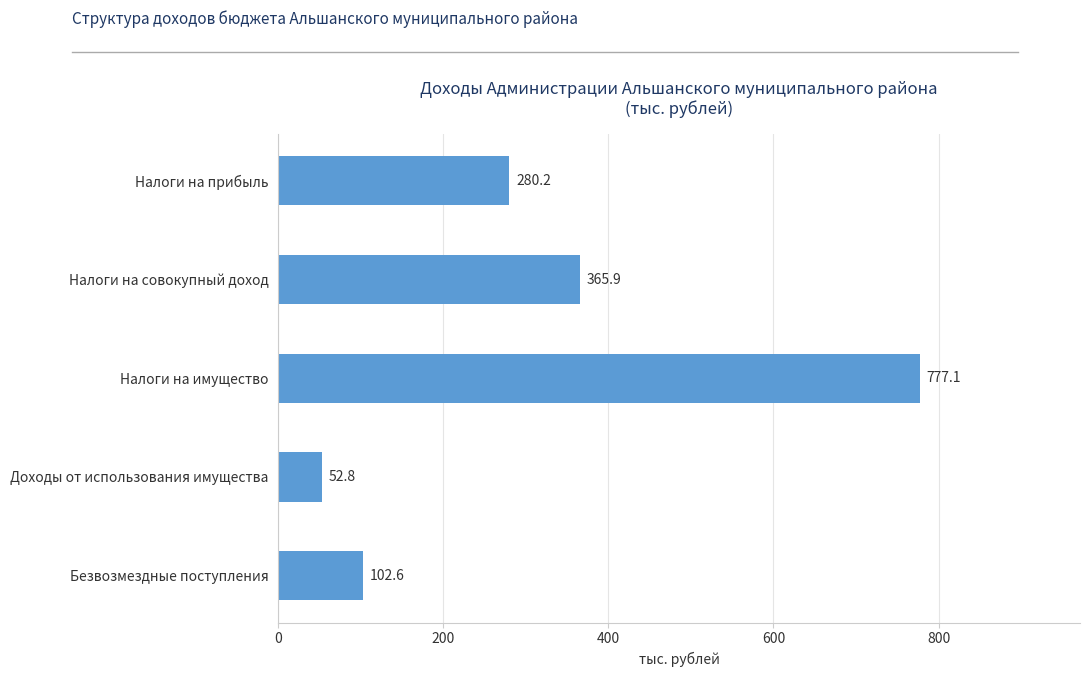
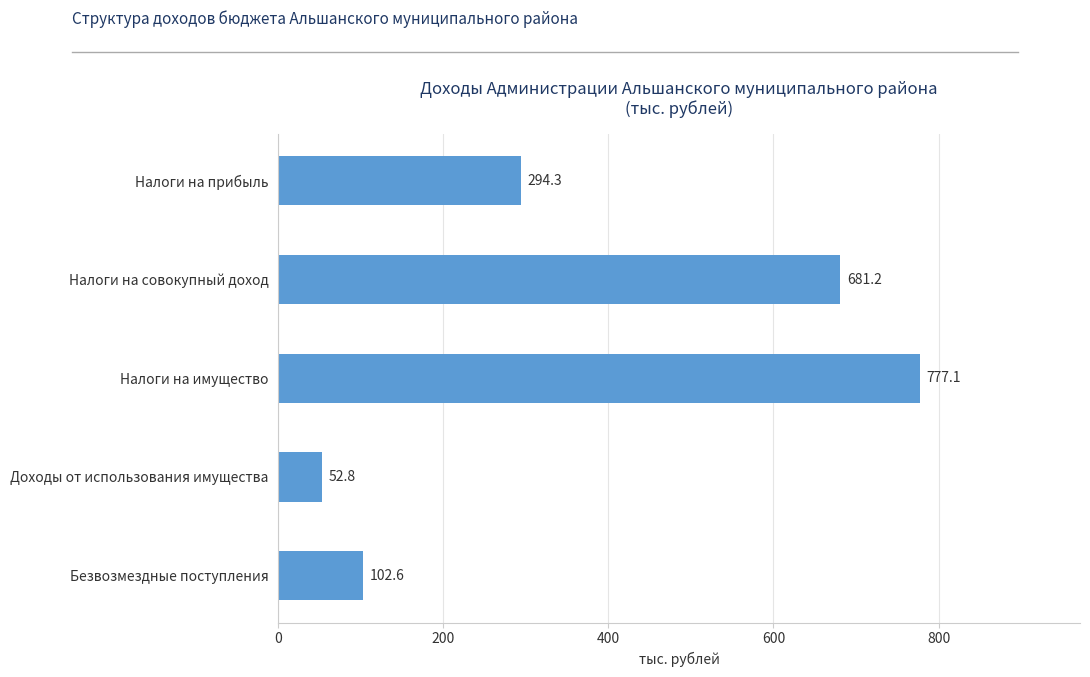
Налоги на прибыль: 280.2 -> 294.3
Налоги на совокупный доход: 365.9 -> 681.2
